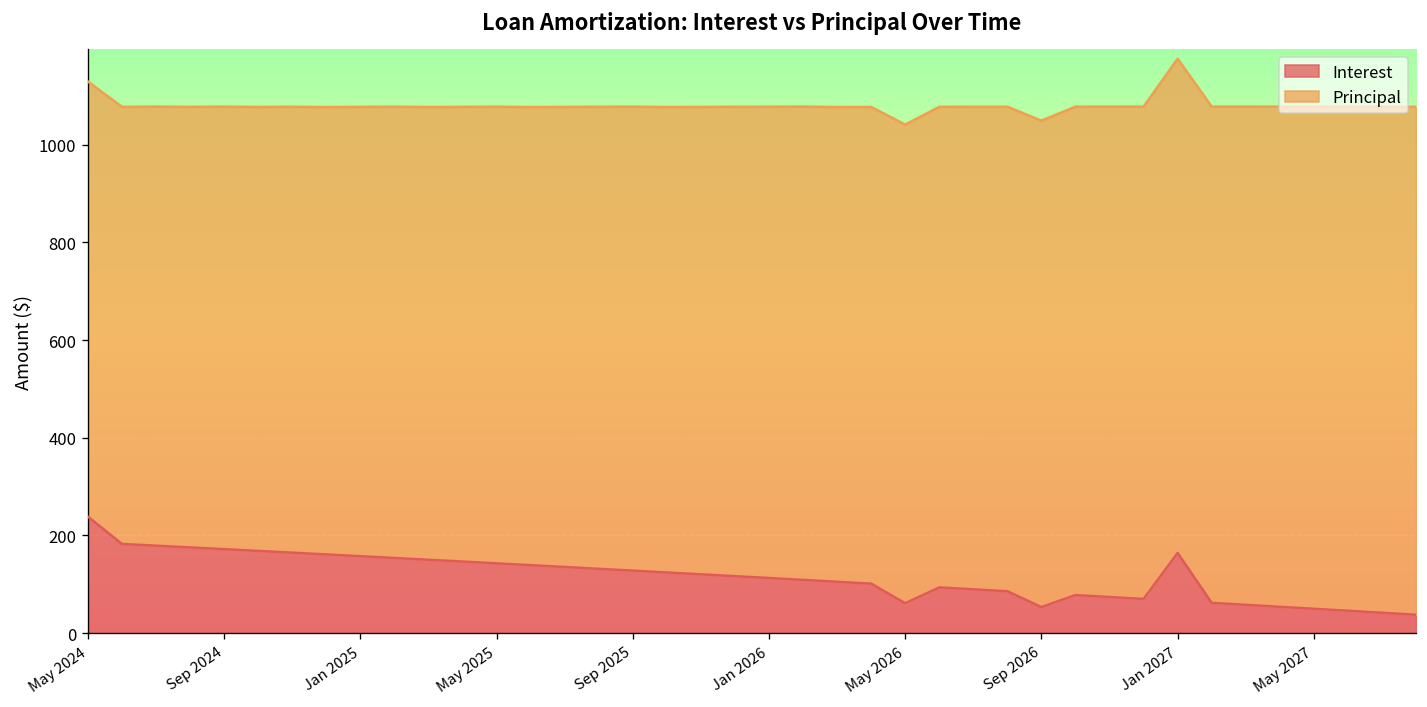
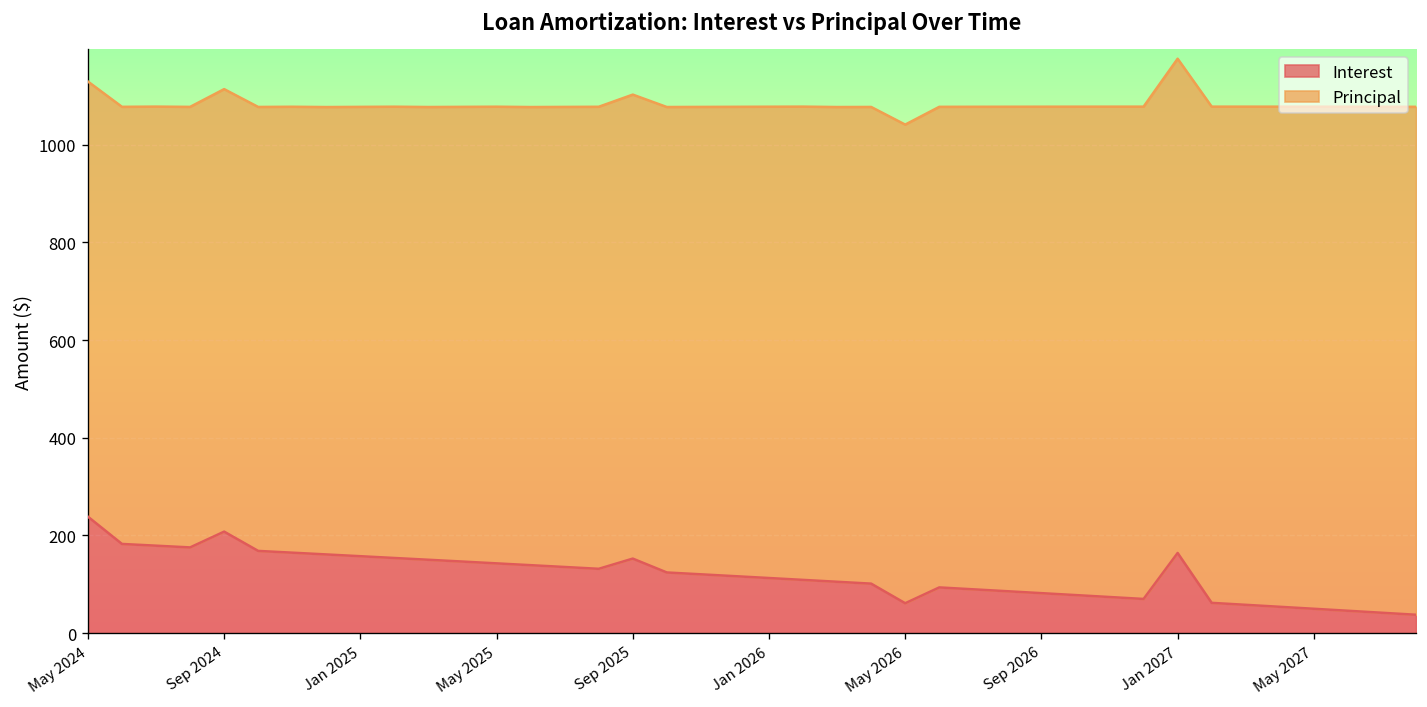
Interest, Sep 2024: 170 -> 210
Interest, Sep 2025: 130 -> 150
Interest, Sep 2026: 50 -> 80
